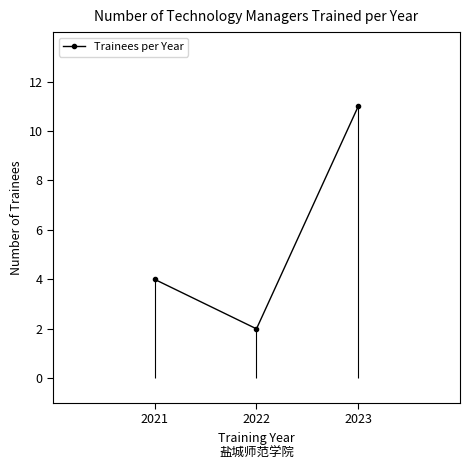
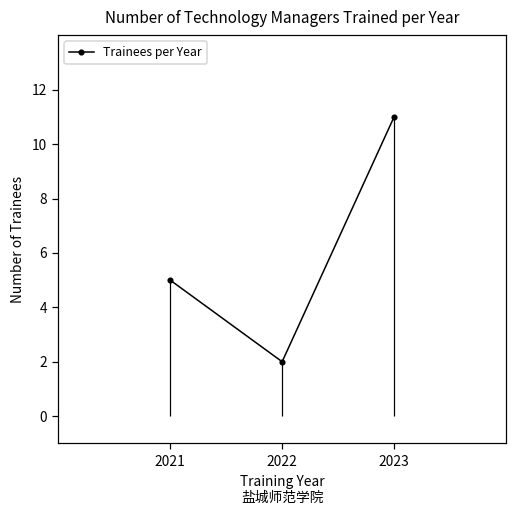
2021: 4 -> 5
